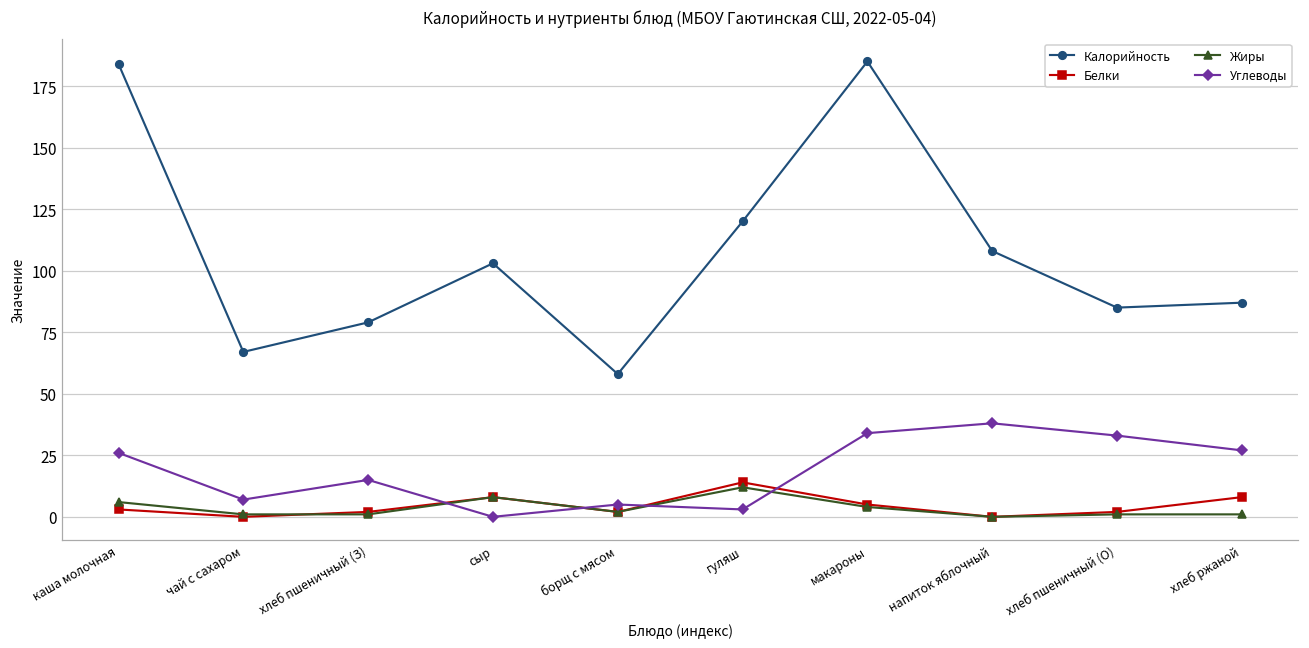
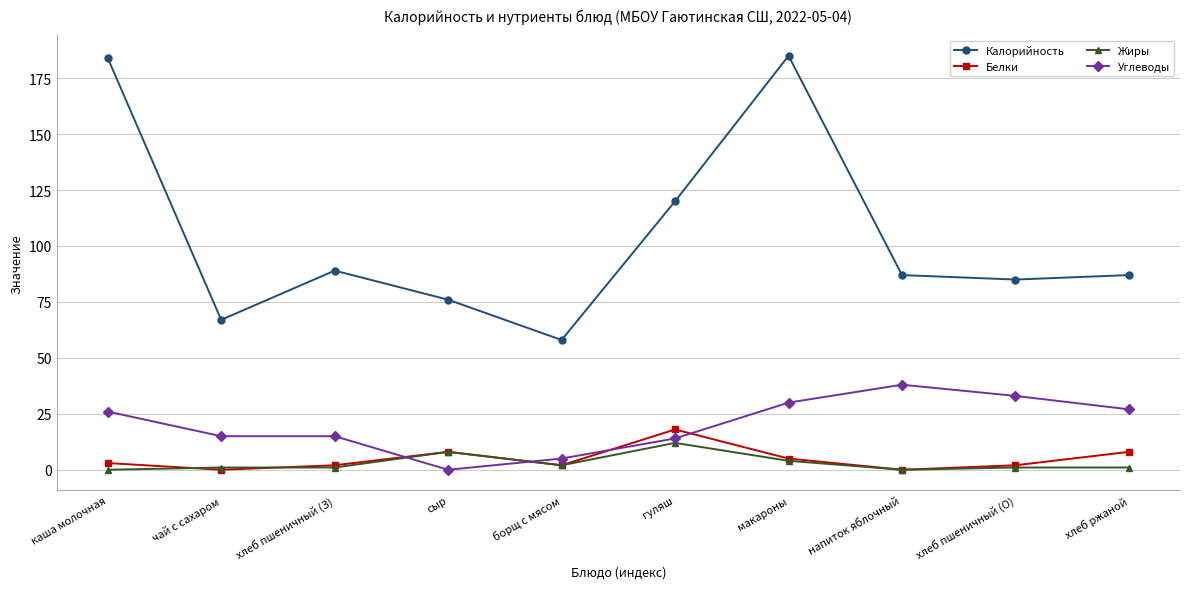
Жиры, каша молочная: 6 -> 0
Углеводы, чай с сахаром: 7 -> 15
Калорийность, хлеб пшеничный (З): 79 -> 89
Калорийность, сыр: 103 -> 76
Белки, гуляш: 14 -> 18
Углеводы, гуляш: 3 -> 14
Углеводы, макароны: 34 -> 30
Калорийность, напиток яблочный: 108 -> 87
